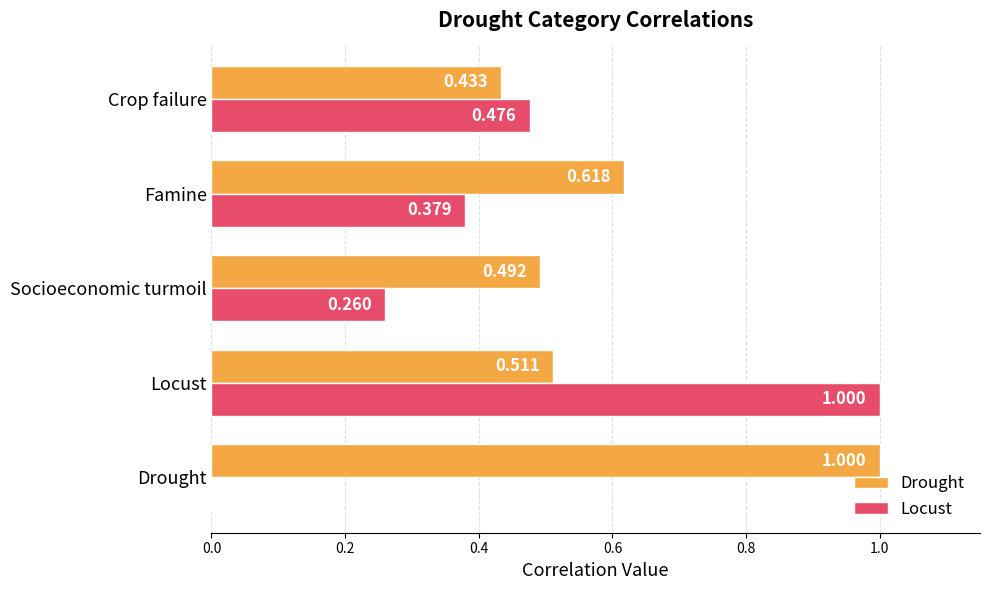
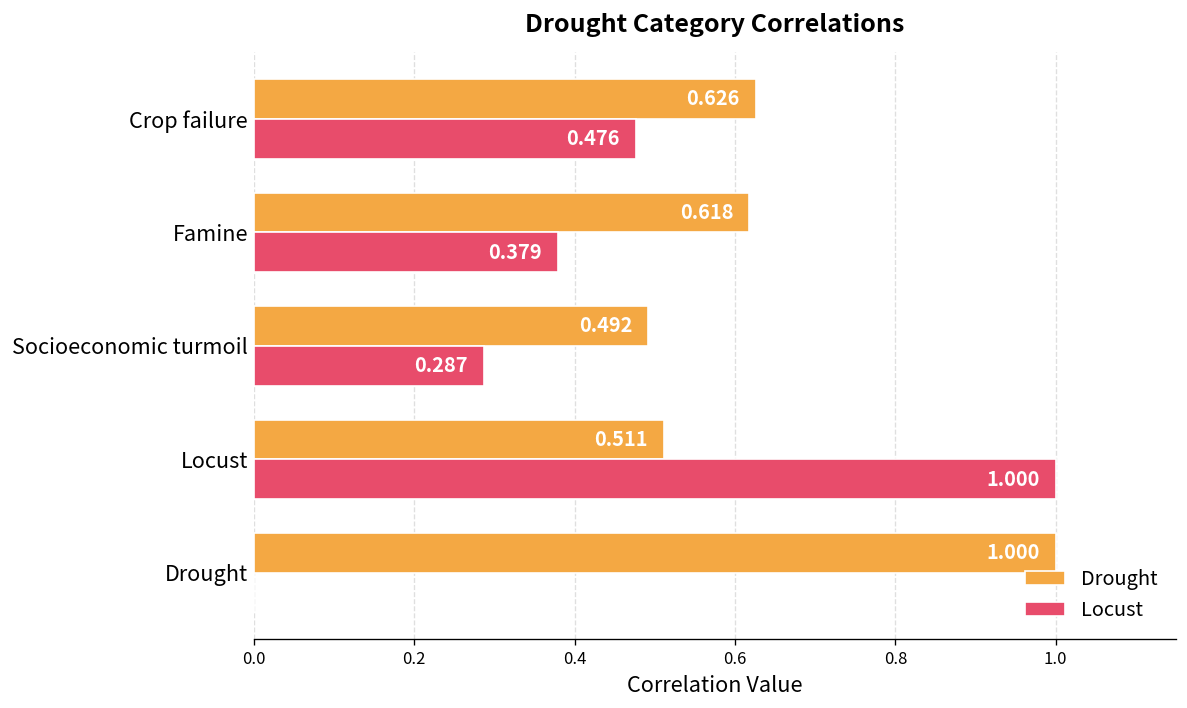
Drought, Crop failure: 0.433 -> 0.626
Locust, Socioeconomic turmoil: 0.260 -> 0.287
